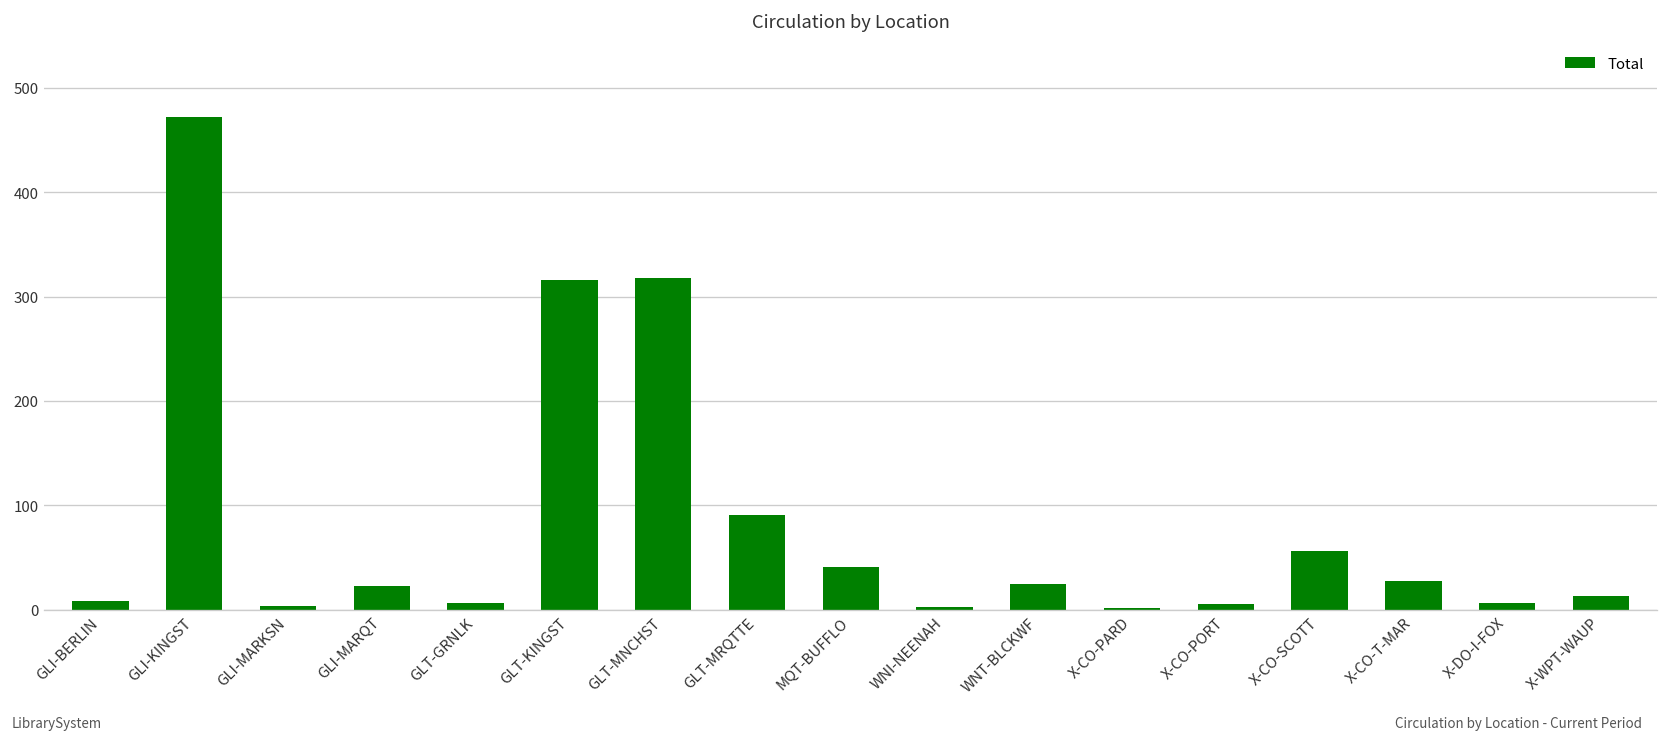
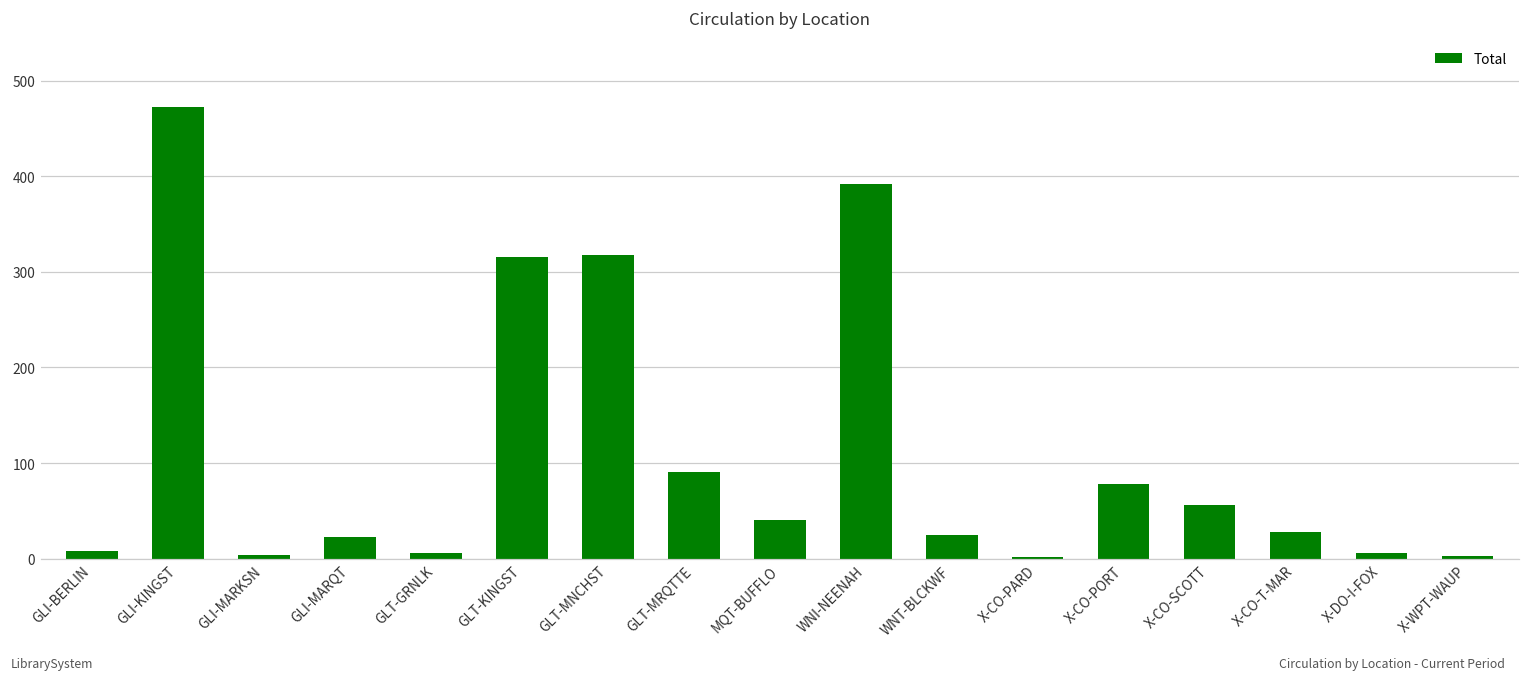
WNI-NEENAH: 0 -> 390
X-CO-PORT: 10 -> 80
X-WPT-WAUP: 10 -> 0
